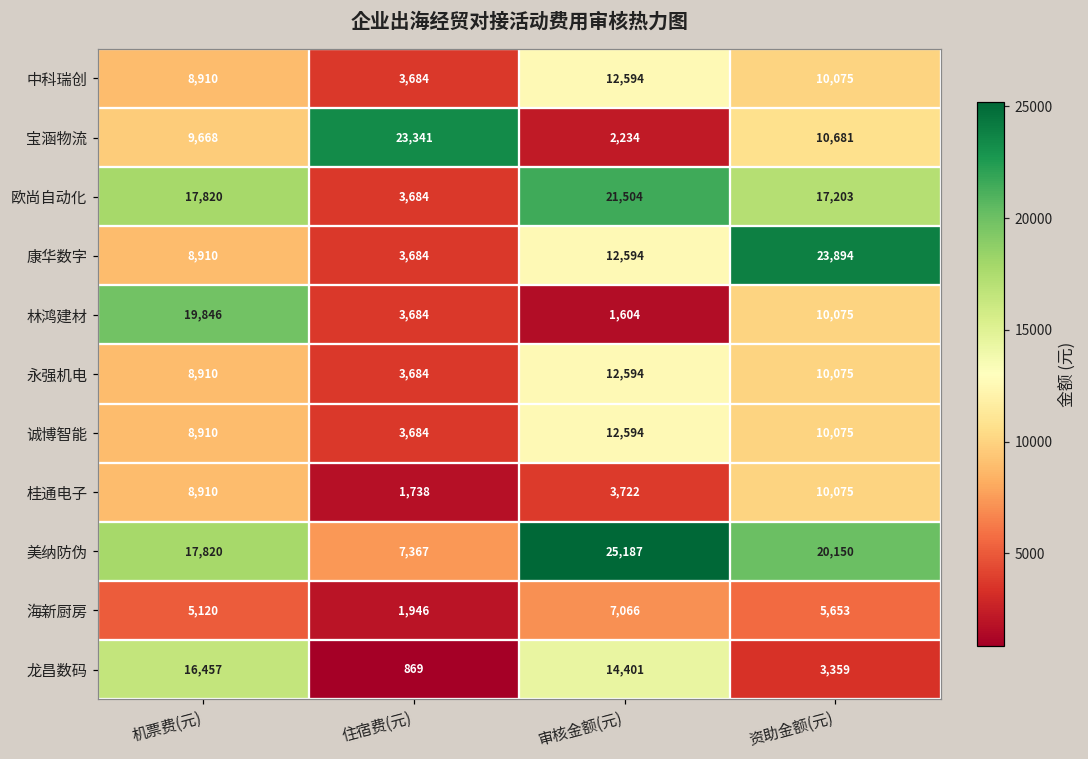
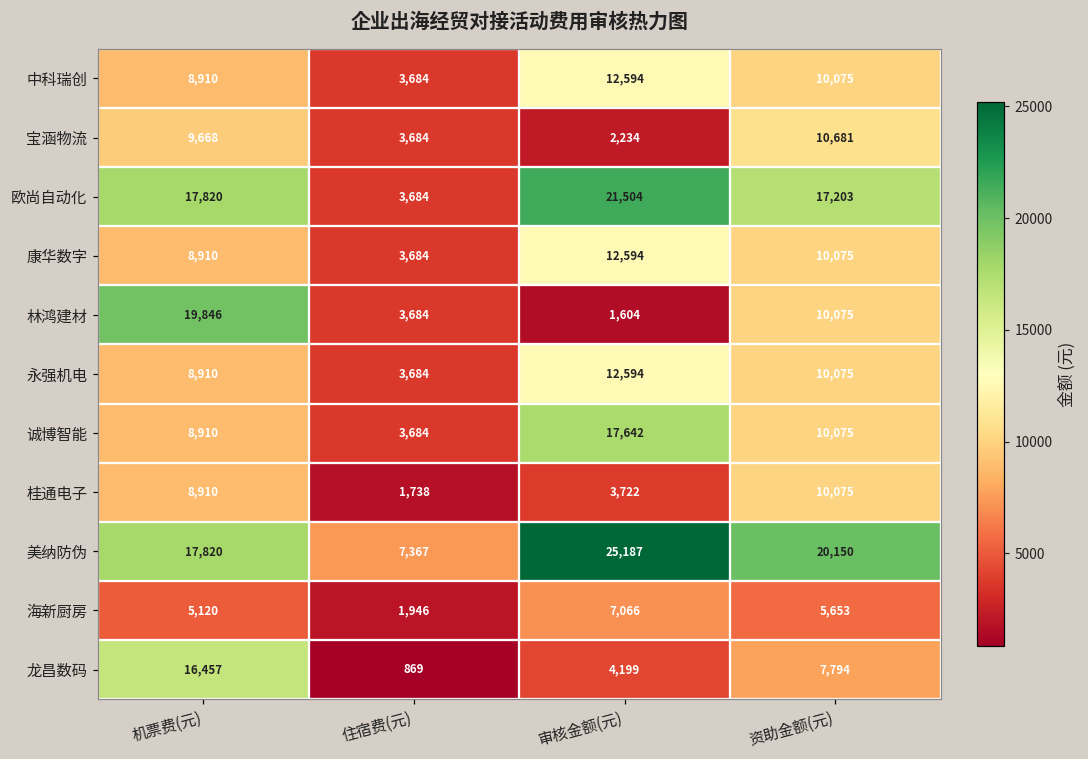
宝涵物流, 住宿费(元): 23,341 -> 3,684
康华数字, 资助金额(元): 23,894 -> 10,075
诚博智能, 审核金额(元): 12,594 -> 17,642
龙昌数码, 审核金额(元): 14,401 -> 4,199
龙昌数码, 资助金额(元): 3,359 -> 7,794
